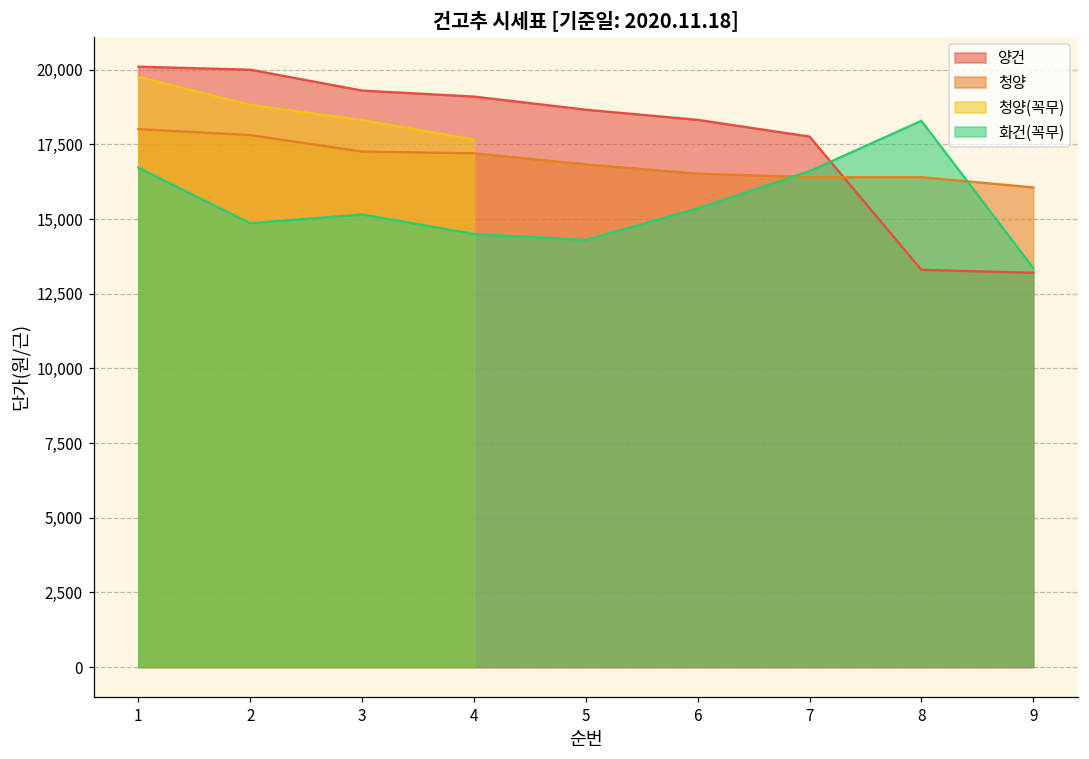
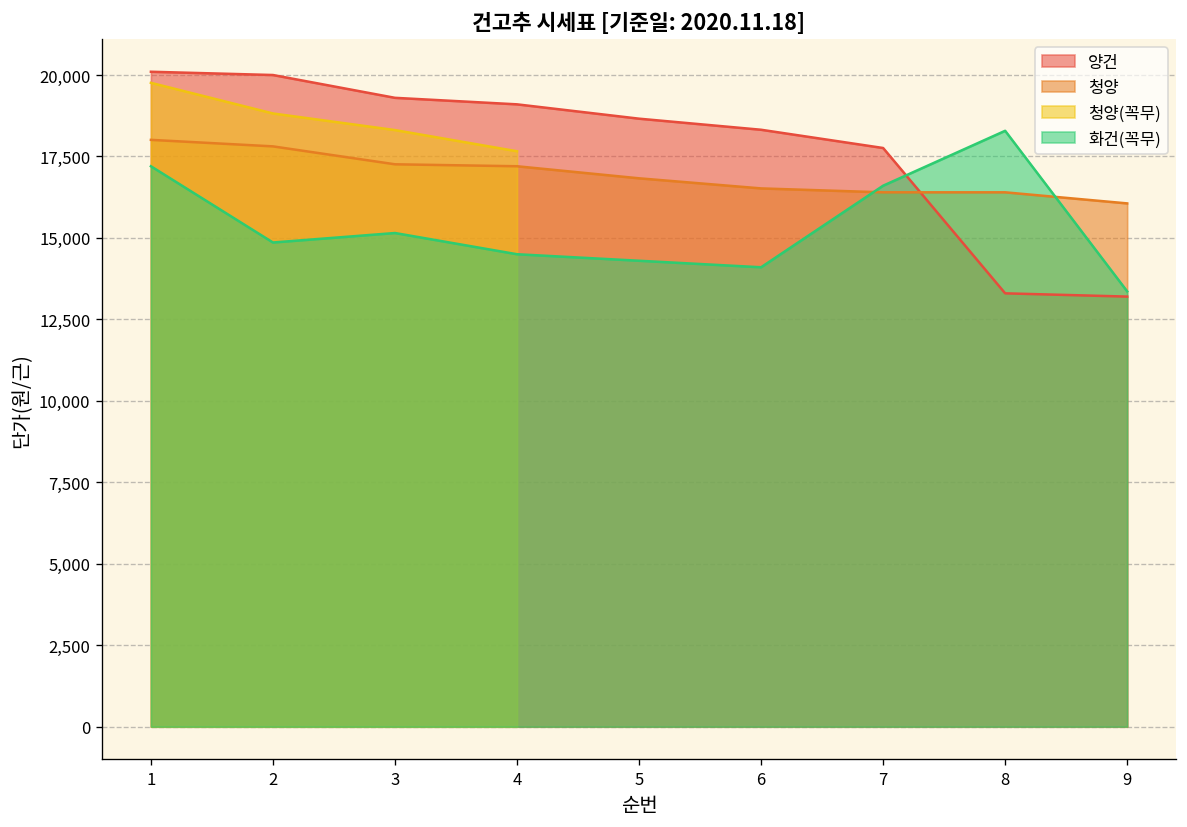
화건(꼭무), 1: 16,700 -> 17,200
화건(꼭무), 6: 15,400 -> 14,100
